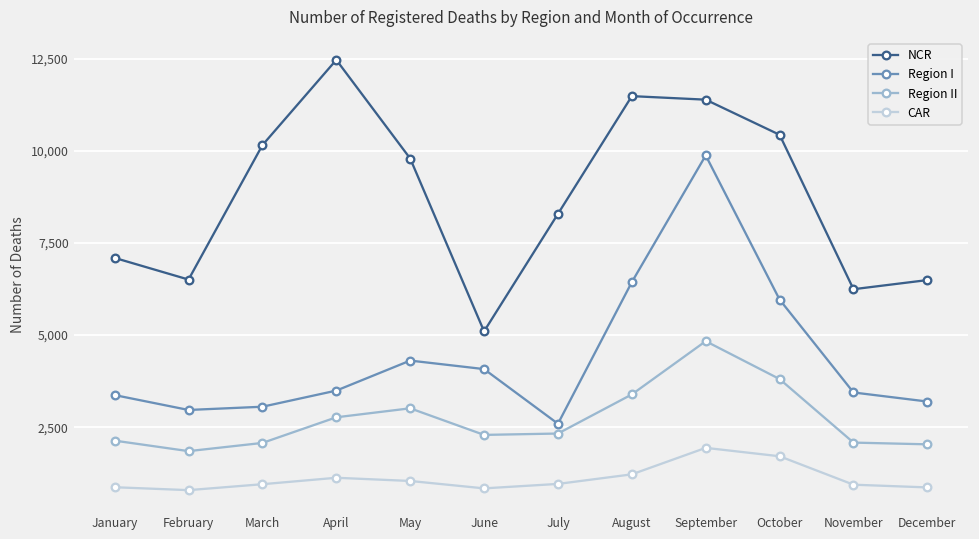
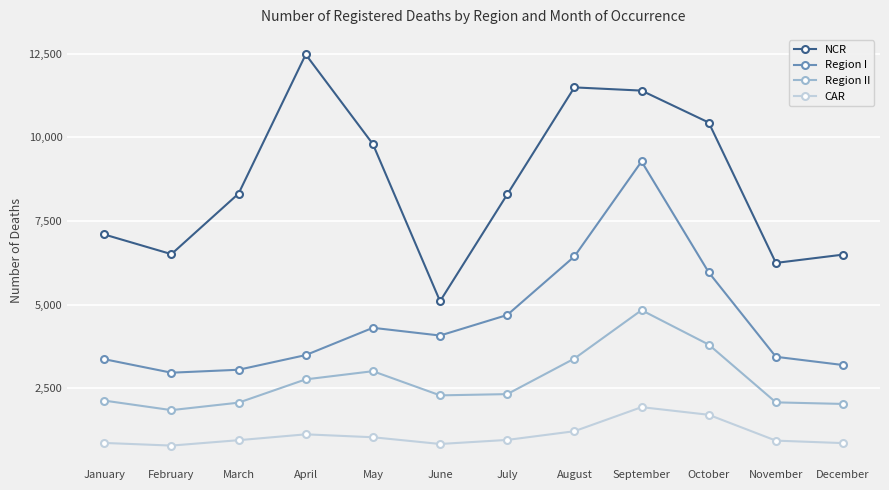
NCR, March: 10,200 -> 8,300
Region I, July: 2,600 -> 4,700
Region I, September: 9,900 -> 9,300
